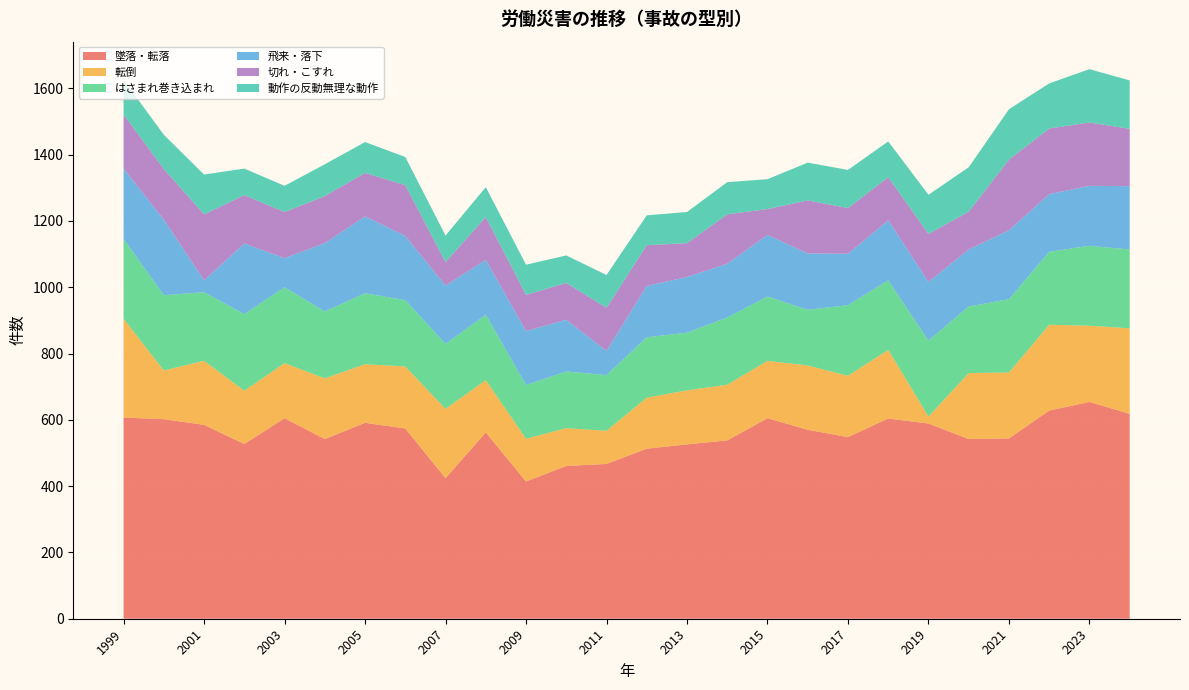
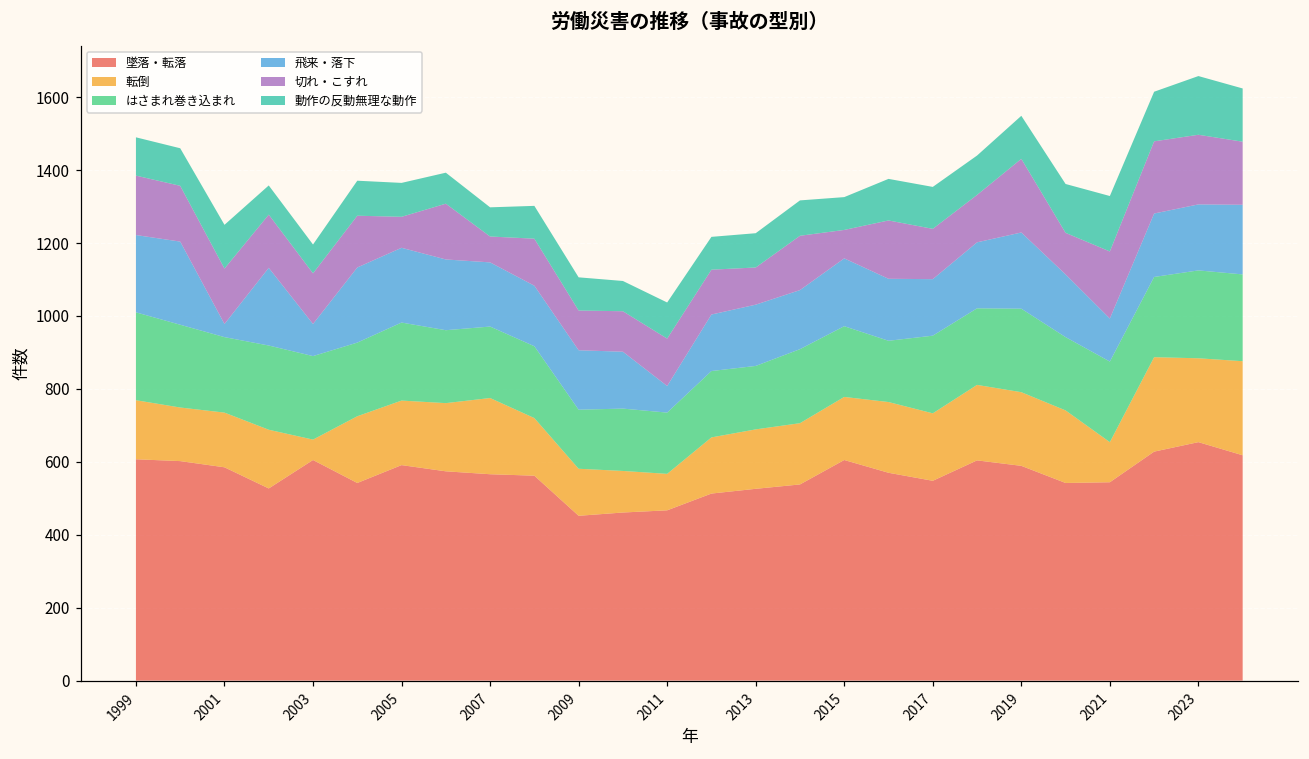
転倒, 1999: 300 -> 160
転倒, 2001: 190 -> 150
切れ・こすれ, 2001: 200 -> 150
転倒, 2003: 170 -> 60
飛来・落下, 2005: 230 -> 210
切れ・こすれ, 2005: 130 -> 90
墜落・転落, 2007: 420 -> 570
墜落・転落, 2009: 410 -> 450
転倒, 2019: 20 -> 200
飛来・落下, 2019: 180 -> 210
切れ・こすれ, 2019: 150 -> 200
転倒, 2021: 200 -> 110
飛来・落下, 2021: 210 -> 120
切れ・こすれ, 2021: 210 -> 180
